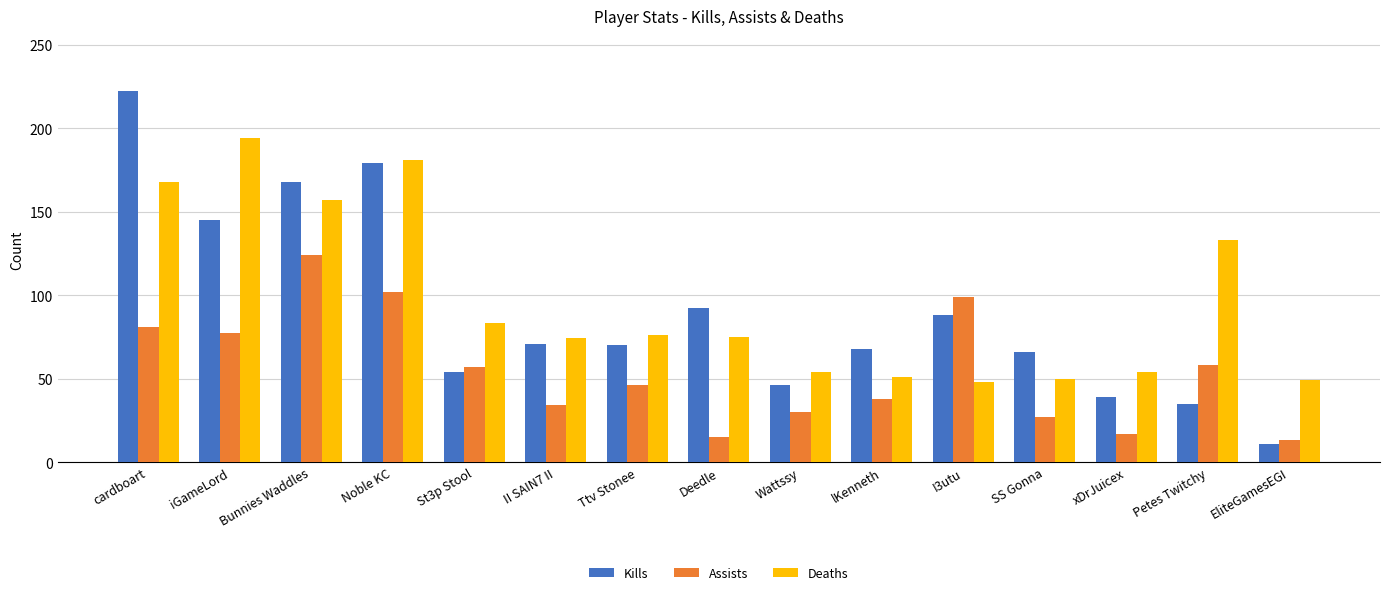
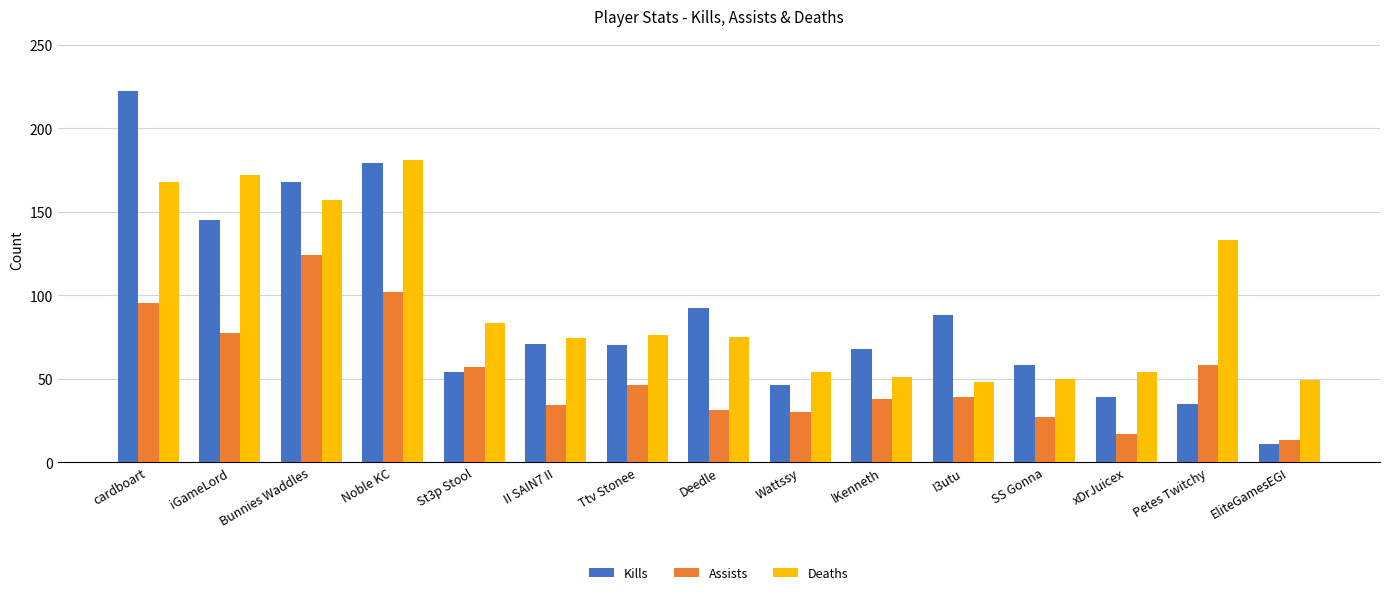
Assists, cardboart: 81 -> 95
Deaths, iGameLord: 194 -> 172
Assists, Deedle: 15 -> 31
Assists, I3utu: 99 -> 39
Kills, SS Gonna: 66 -> 58
